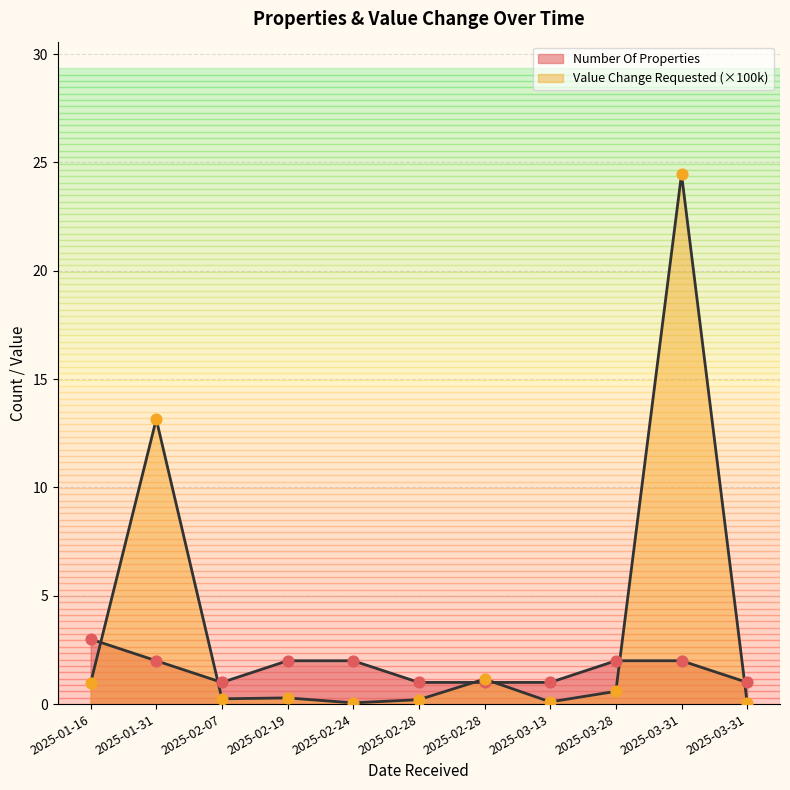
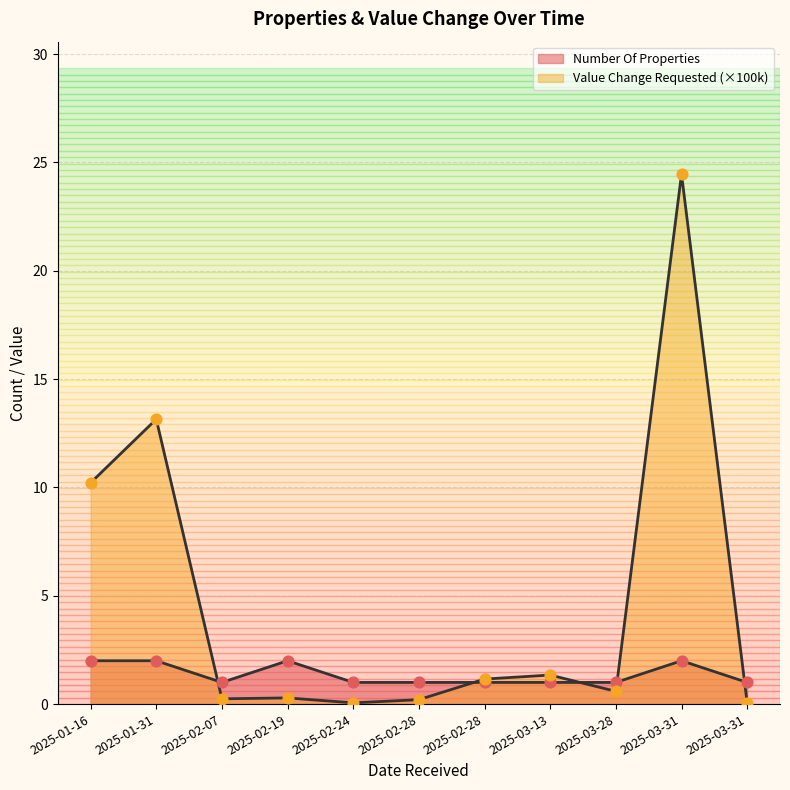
Number Of Properties, 2025-01-16: 3 -> 2
Value Change Requested (×100k), 2025-01-16: 1.0 -> 10.2
Number Of Properties, 2025-02-24: 2 -> 1
Value Change Requested (×100k), 2025-03-13: 0.1 -> 1.3
Number Of Properties, 2025-03-28: 2 -> 1
